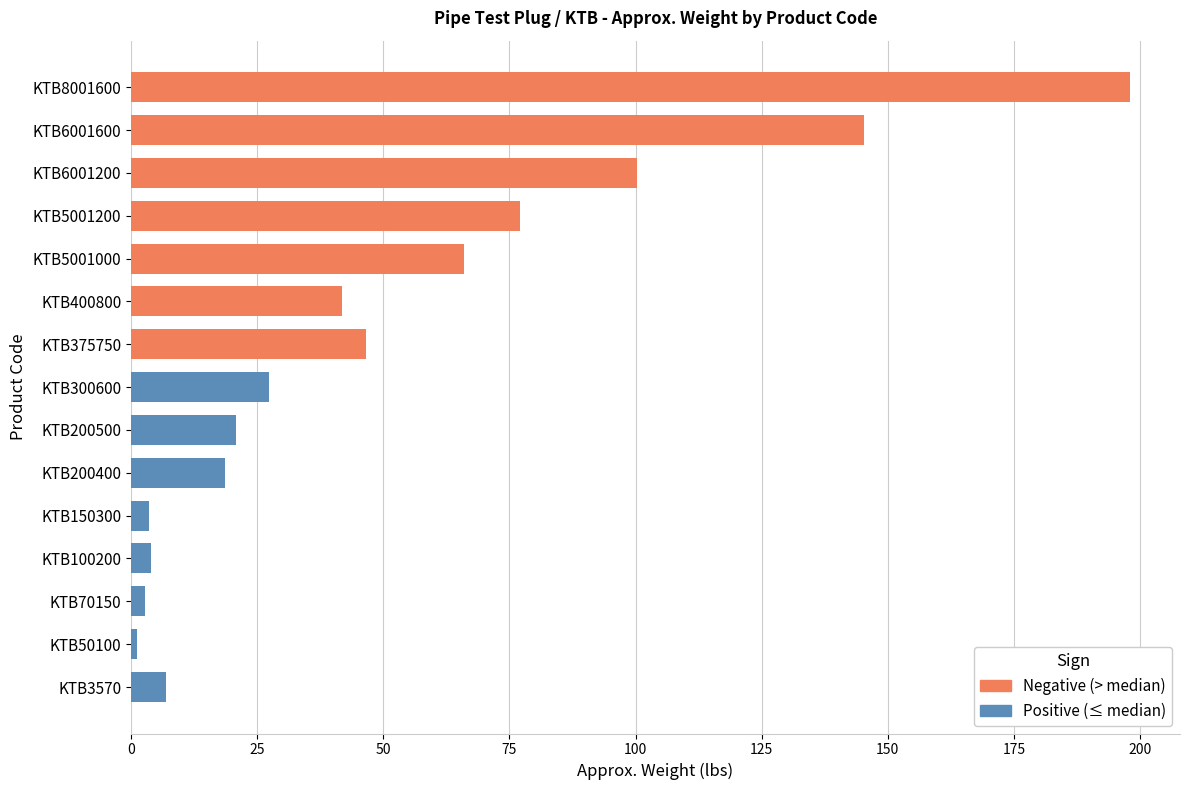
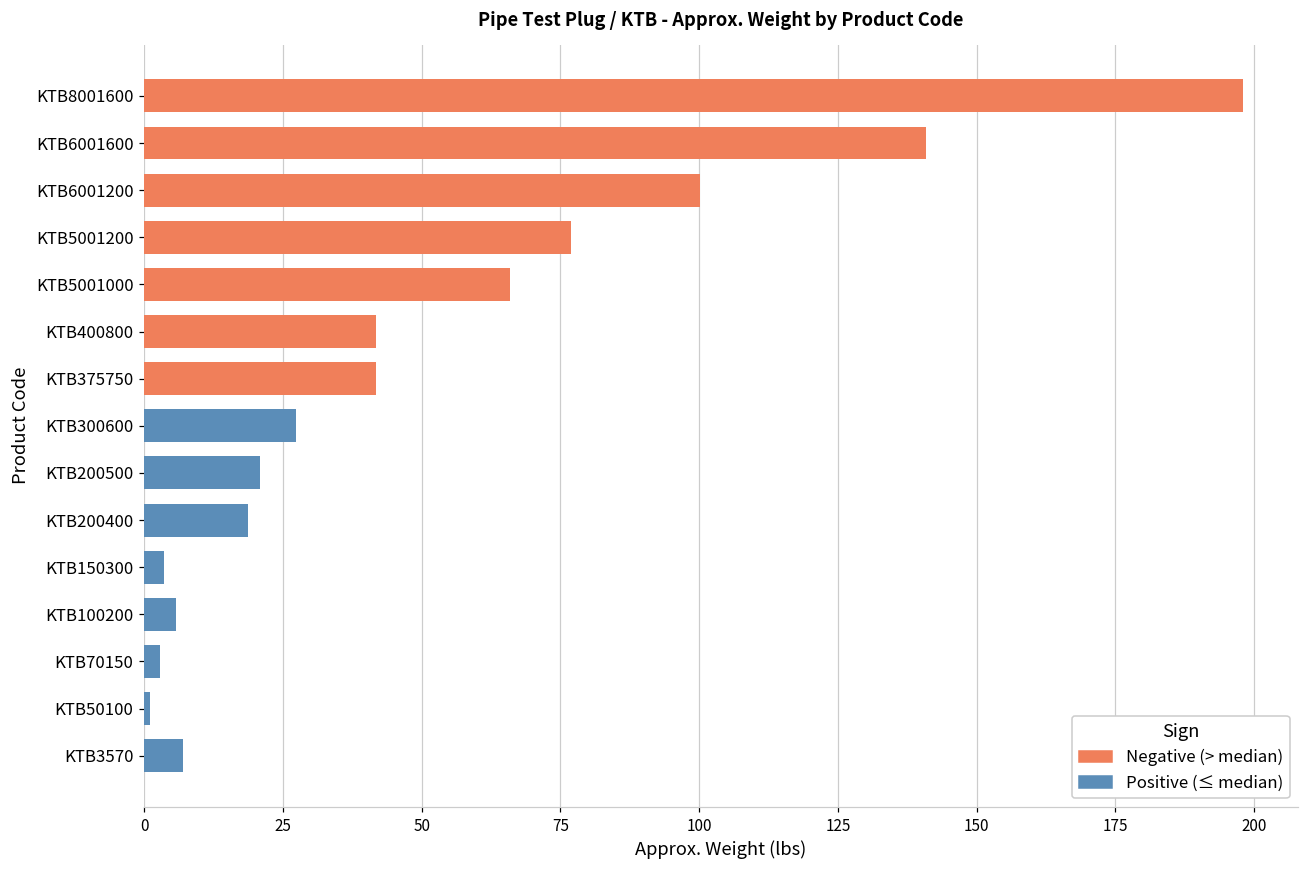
KTB6001600: 145 -> 141
KTB375750: 47 -> 42
KTB100200: 4 -> 6
